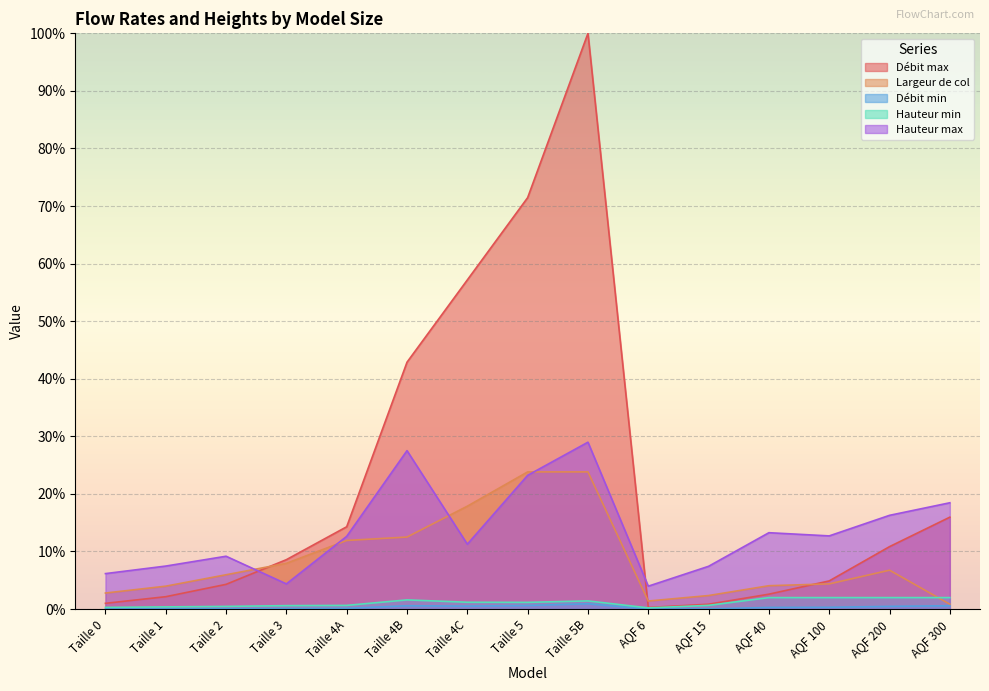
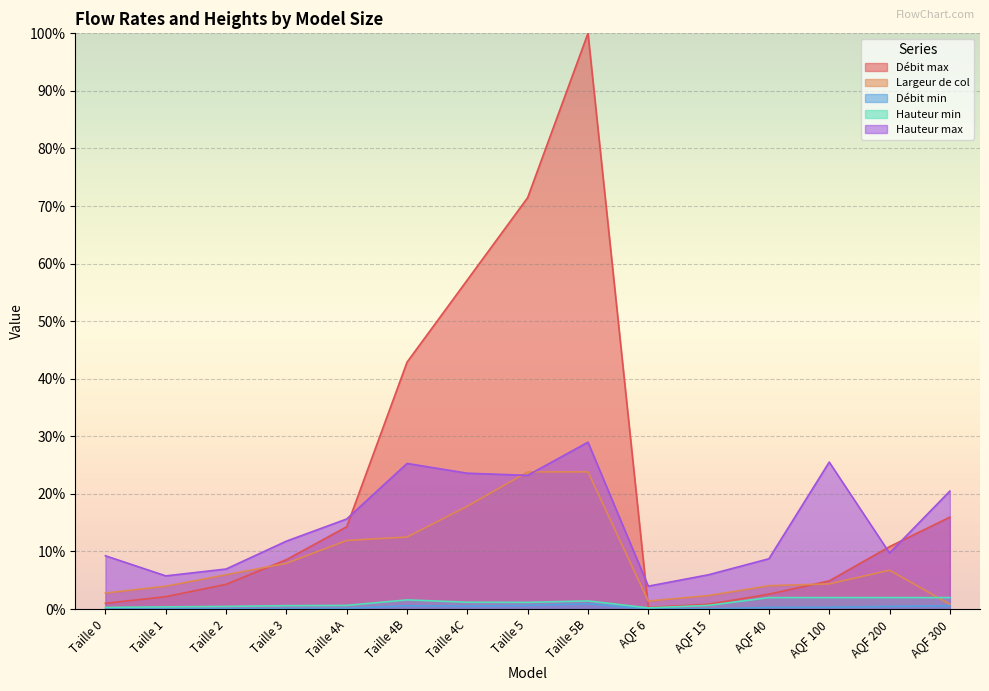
Hauteur max, Taille 0: 6% -> 9%
Hauteur max, Taille 1: 7% -> 6%
Hauteur max, Taille 2: 9% -> 7%
Hauteur max, Taille 3: 4% -> 12%
Hauteur max, Taille 4A: 13% -> 16%
Hauteur max, Taille 4B: 28% -> 25%
Hauteur max, Taille 4C: 11% -> 24%
Hauteur max, AQF 15: 7% -> 6%
Hauteur max, AQF 40: 13% -> 9%
Hauteur max, AQF 100: 13% -> 26%
Hauteur max, AQF 200: 16% -> 10%
Hauteur max, AQF 300: 18% -> 20%
